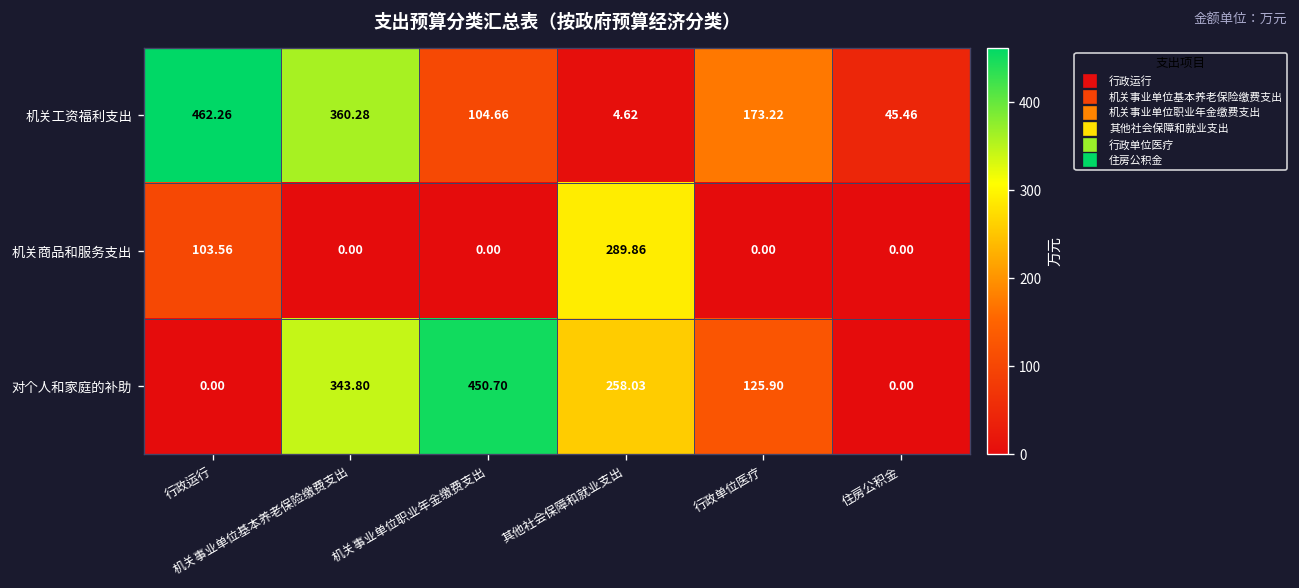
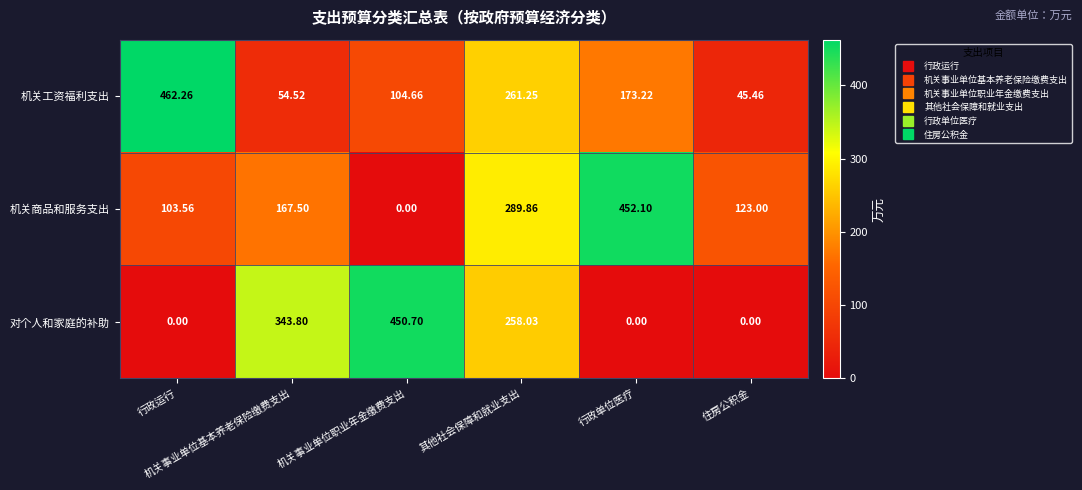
机关工资福利支出, 机关事业单位基本养老保险缴费支出: 360.28 -> 54.52
机关工资福利支出, 其他社会保障和就业支出: 4.62 -> 261.25
机关商品和服务支出, 机关事业单位基本养老保险缴费支出: 0.00 -> 167.50
机关商品和服务支出, 行政单位医疗: 0.00 -> 452.10
机关商品和服务支出, 住房公积金: 0.00 -> 123.00
对个人和家庭的补助, 行政单位医疗: 125.90 -> 0.00
